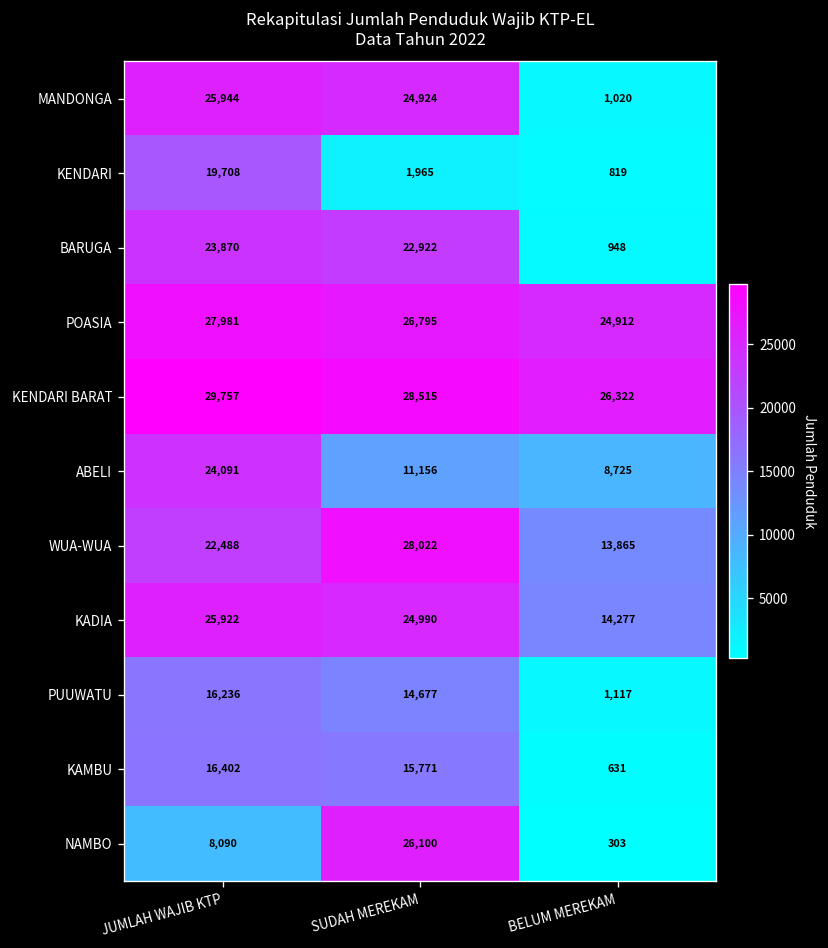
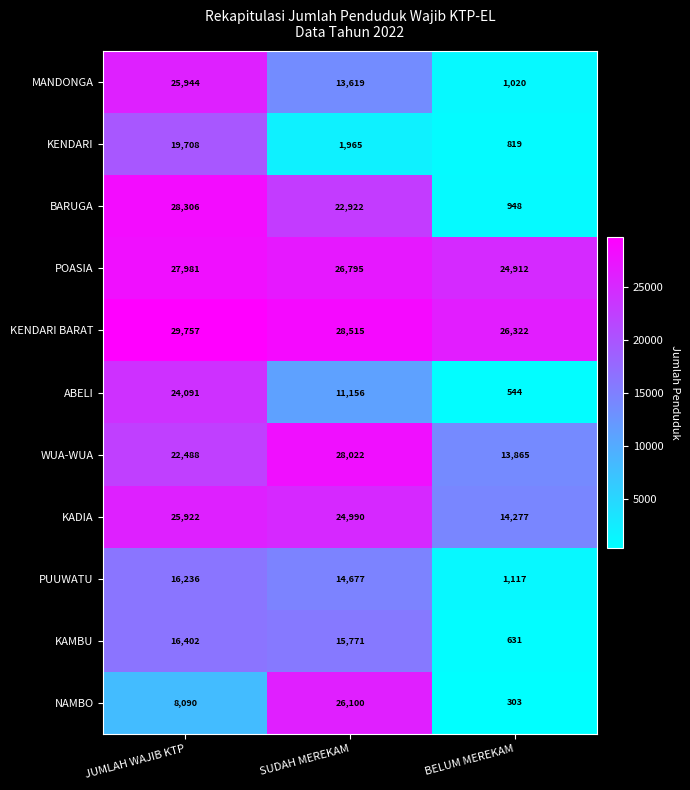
MANDONGA, SUDAH MEREKAM: 24,924 -> 13,619
BARUGA, JUMLAH WAJIB KTP: 23,870 -> 28,306
ABELI, BELUM MEREKAM: 8,725 -> 544
